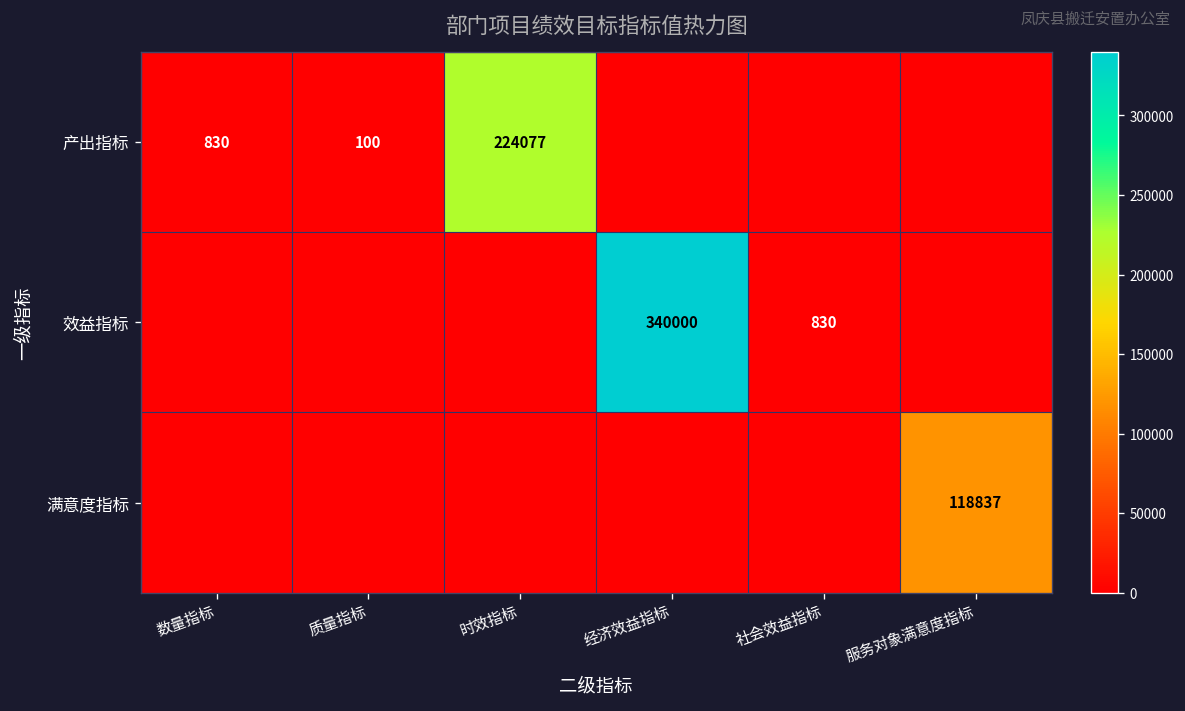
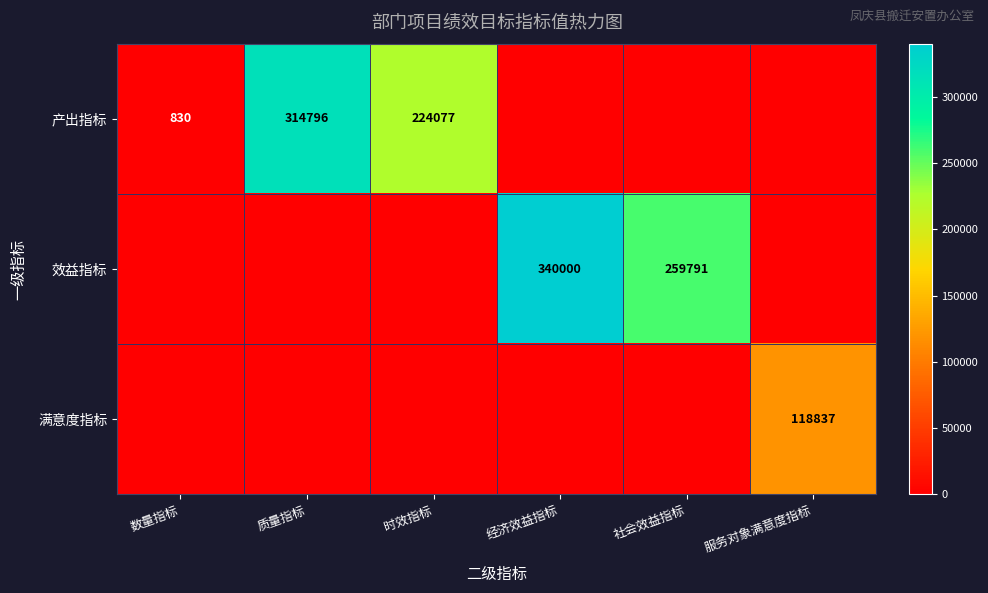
产出指标, 质量指标: 100 -> 314796
效益指标, 社会效益指标: 830 -> 259791
